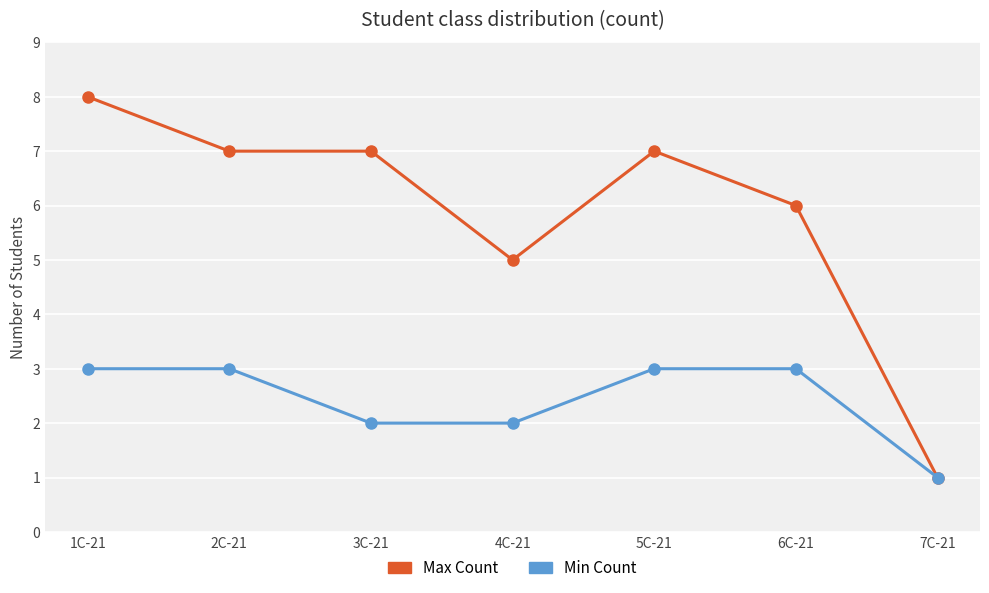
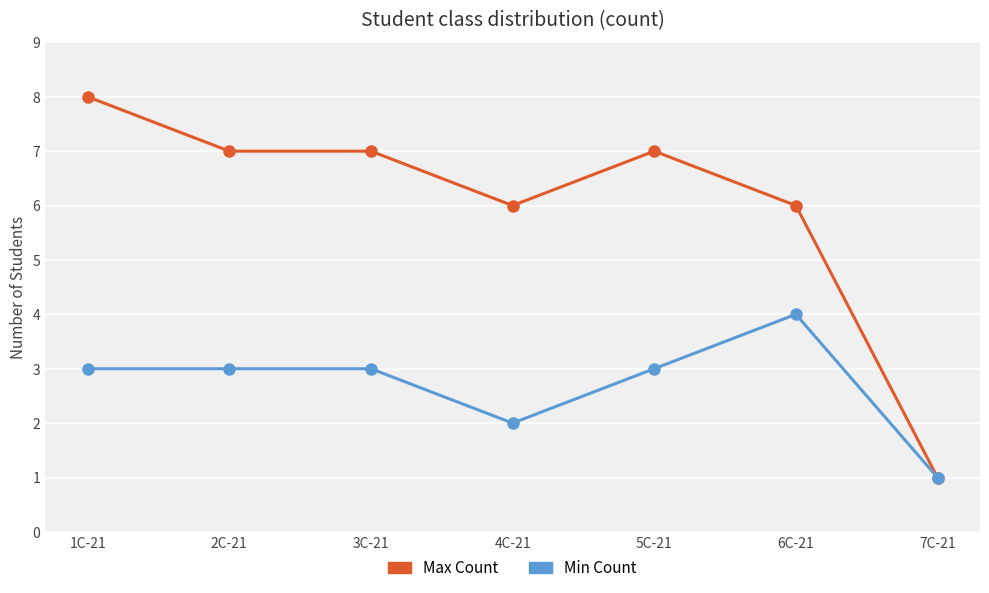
Min Count, 3C-21: 2 -> 3
Max Count, 4C-21: 5 -> 6
Min Count, 6C-21: 3 -> 4
